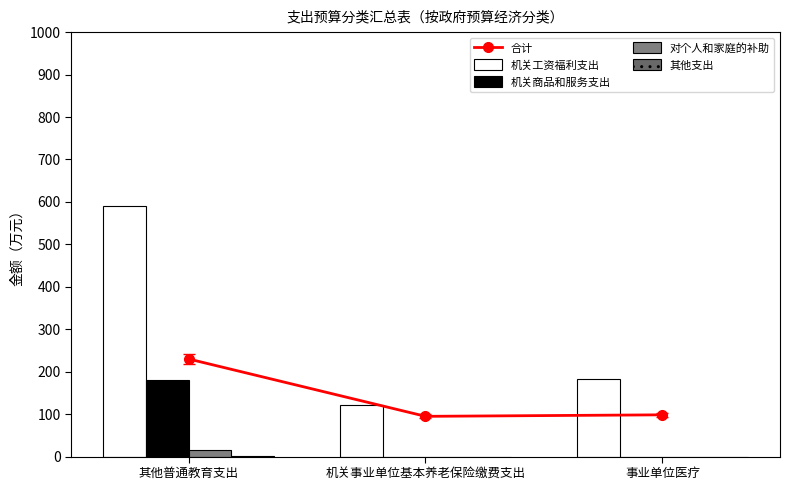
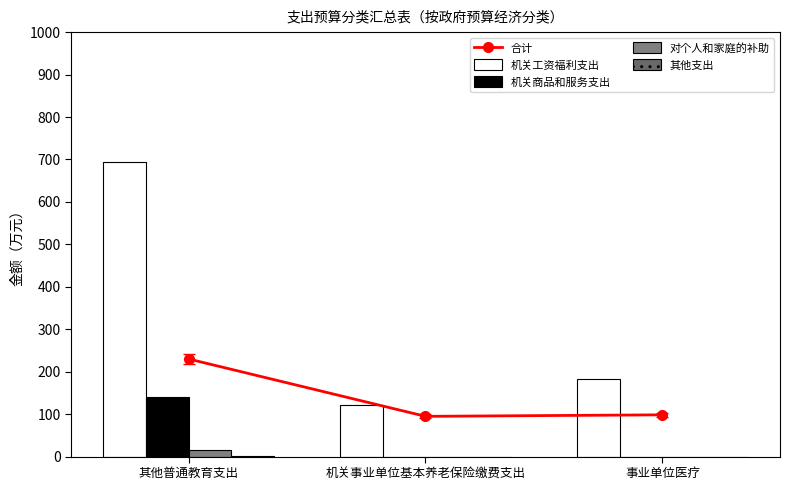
机关工资福利支出, 其他普通教育支出: 590 -> 690
机关商品和服务支出, 其他普通教育支出: 180 -> 140
